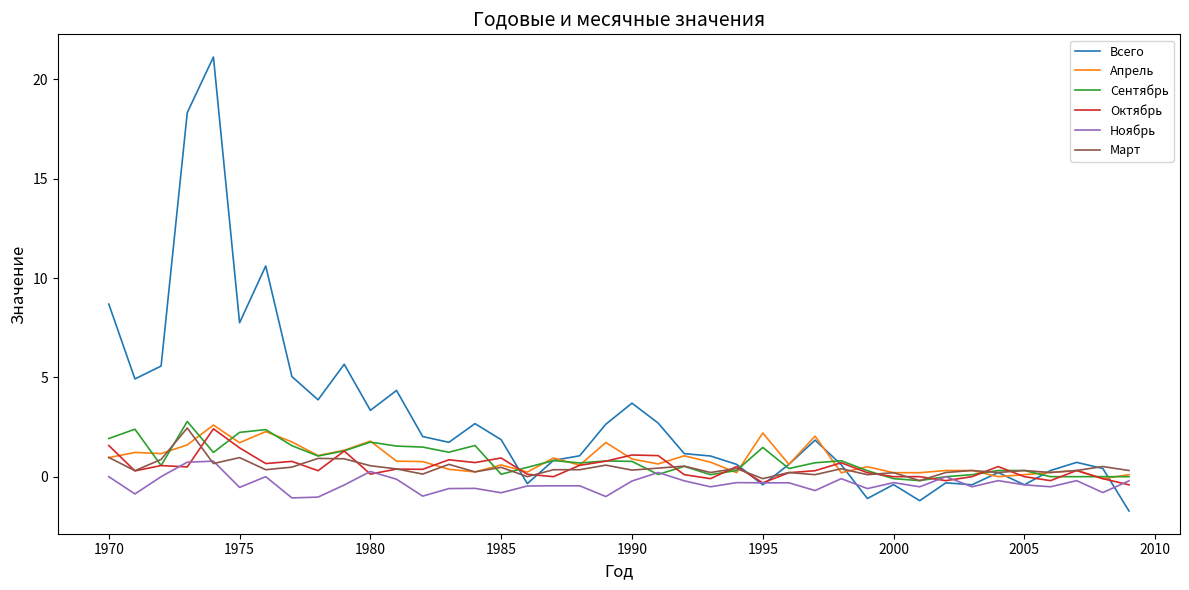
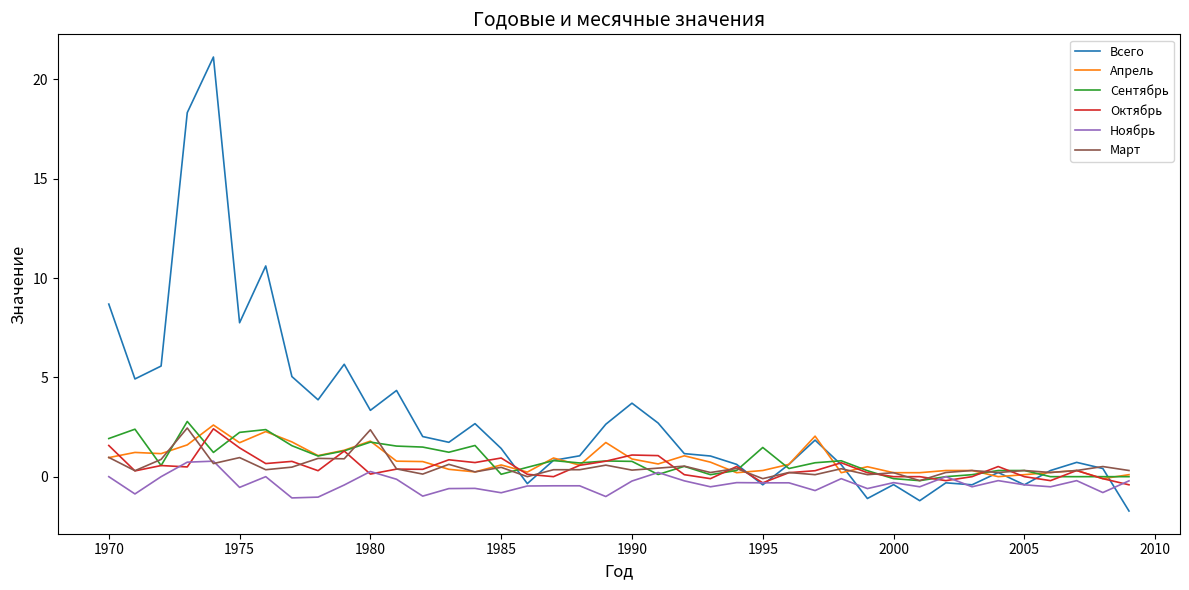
Март, 1980: 0.6 -> 2.4
Всего, 1985: 1.9 -> 1.4
Апрель, 1995: 2.2 -> 0.3
